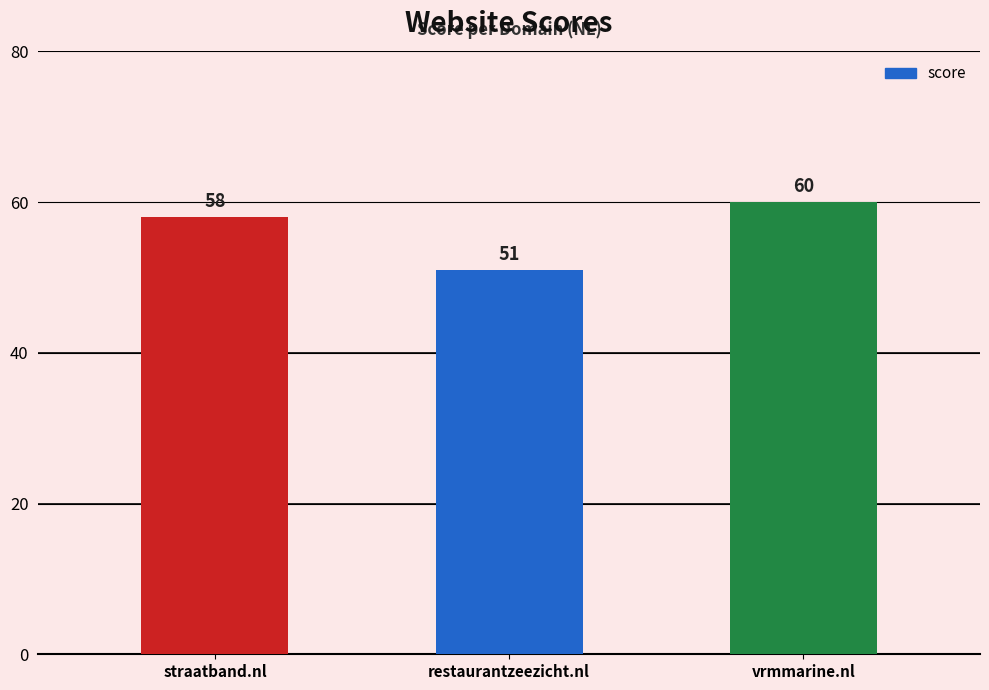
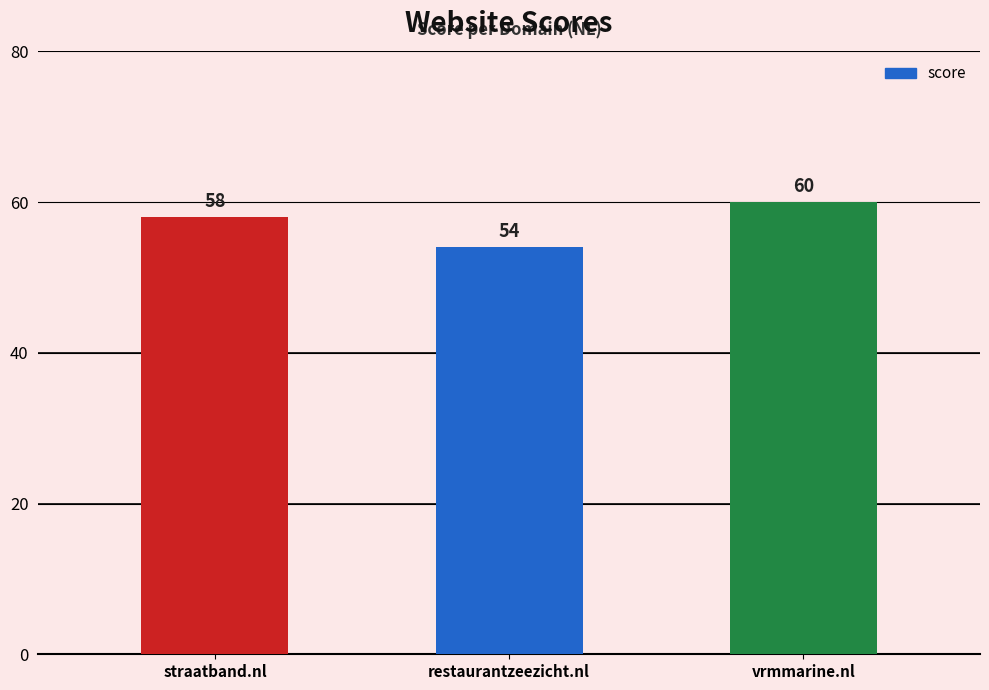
restaurantzeezicht.nl: 51 -> 54
